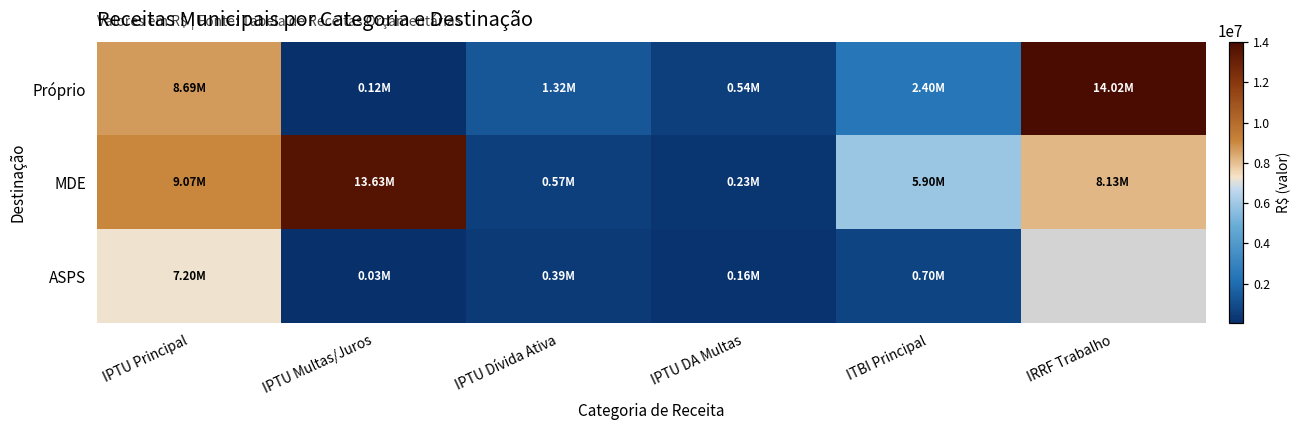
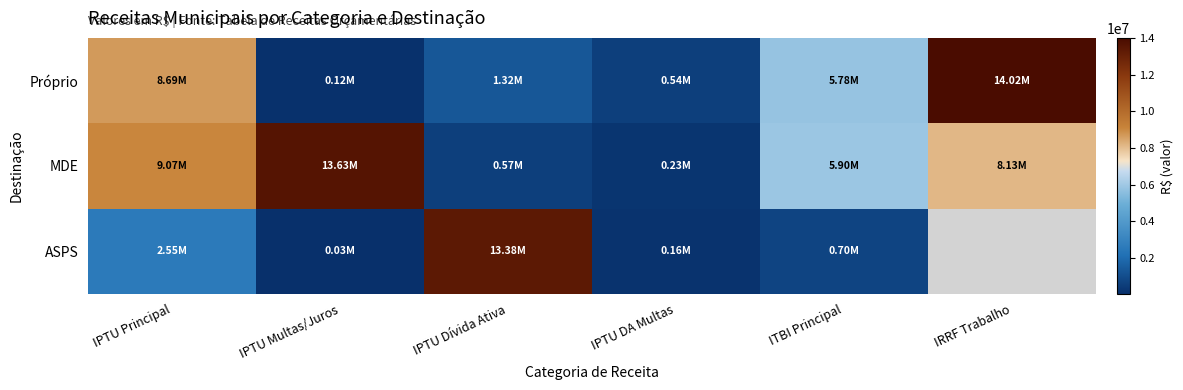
Próprio, ITBI Principal: 2.40M -> 5.78M
ASPS, IPTU Principal: 7.20M -> 2.55M
ASPS, IPTU Dívida Ativa: 0.39M -> 13.38M
